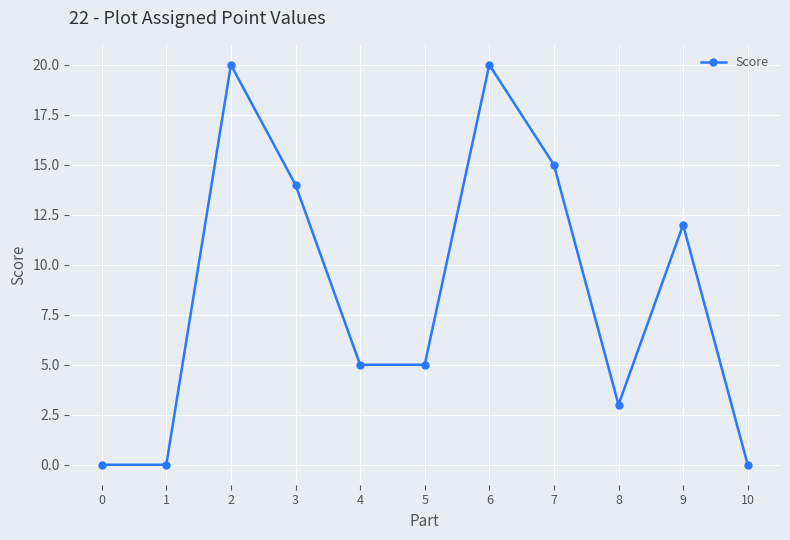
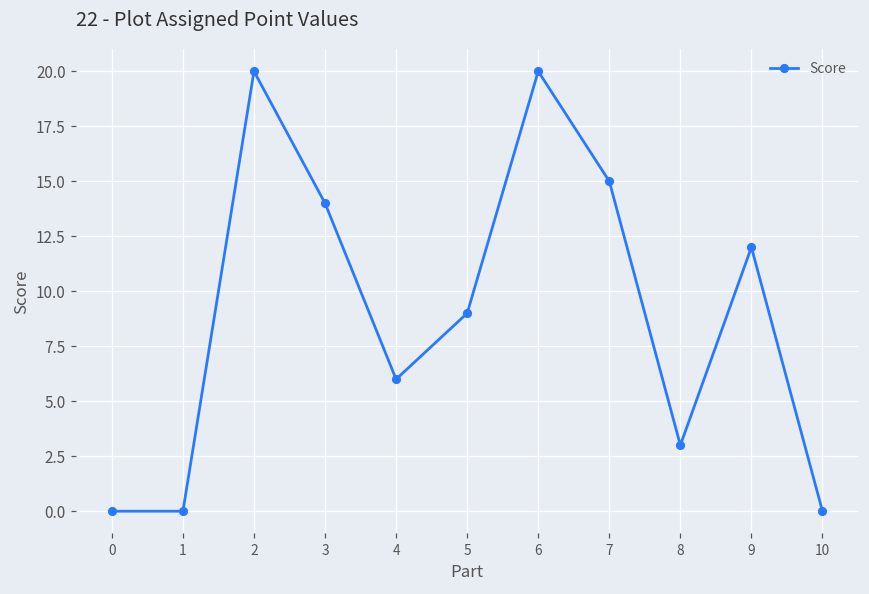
4: 5 -> 6
5: 5 -> 9
